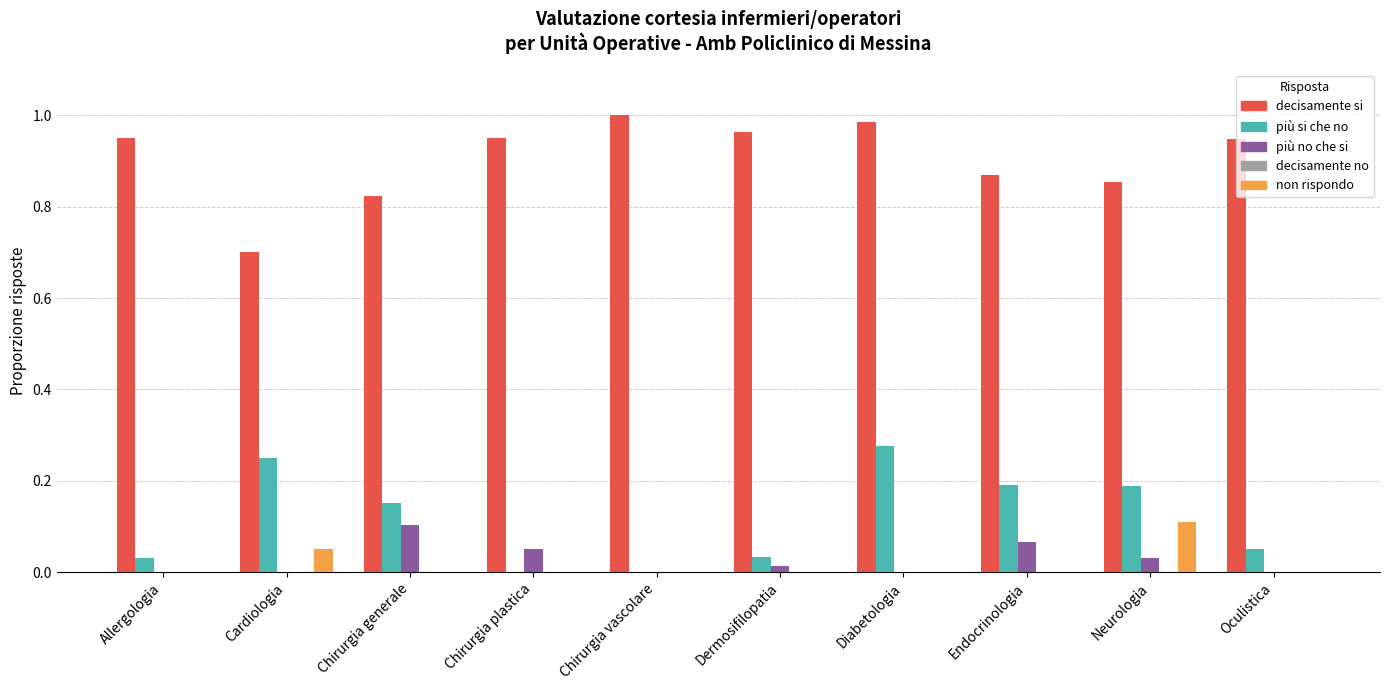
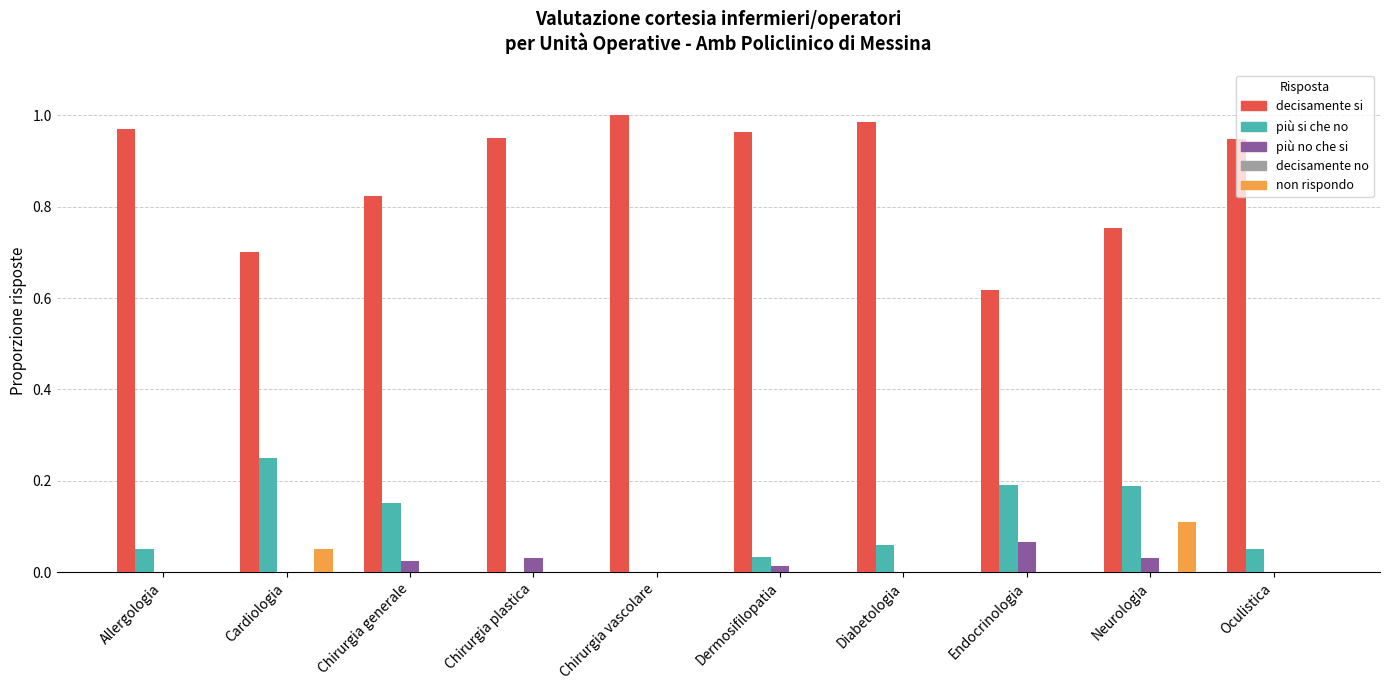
decisamente si, Allergologia: 0.95 -> 0.97
più si che no, Allergologia: 0.03 -> 0.05
più no che si, Chirurgia generale: 0.10 -> 0.03
più no che si, Chirurgia plastica: 0.05 -> 0.03
più si che no, Diabetologia: 0.28 -> 0.06
decisamente si, Endocrinologia: 0.87 -> 0.62
decisamente si, Neurologia: 0.85 -> 0.75
